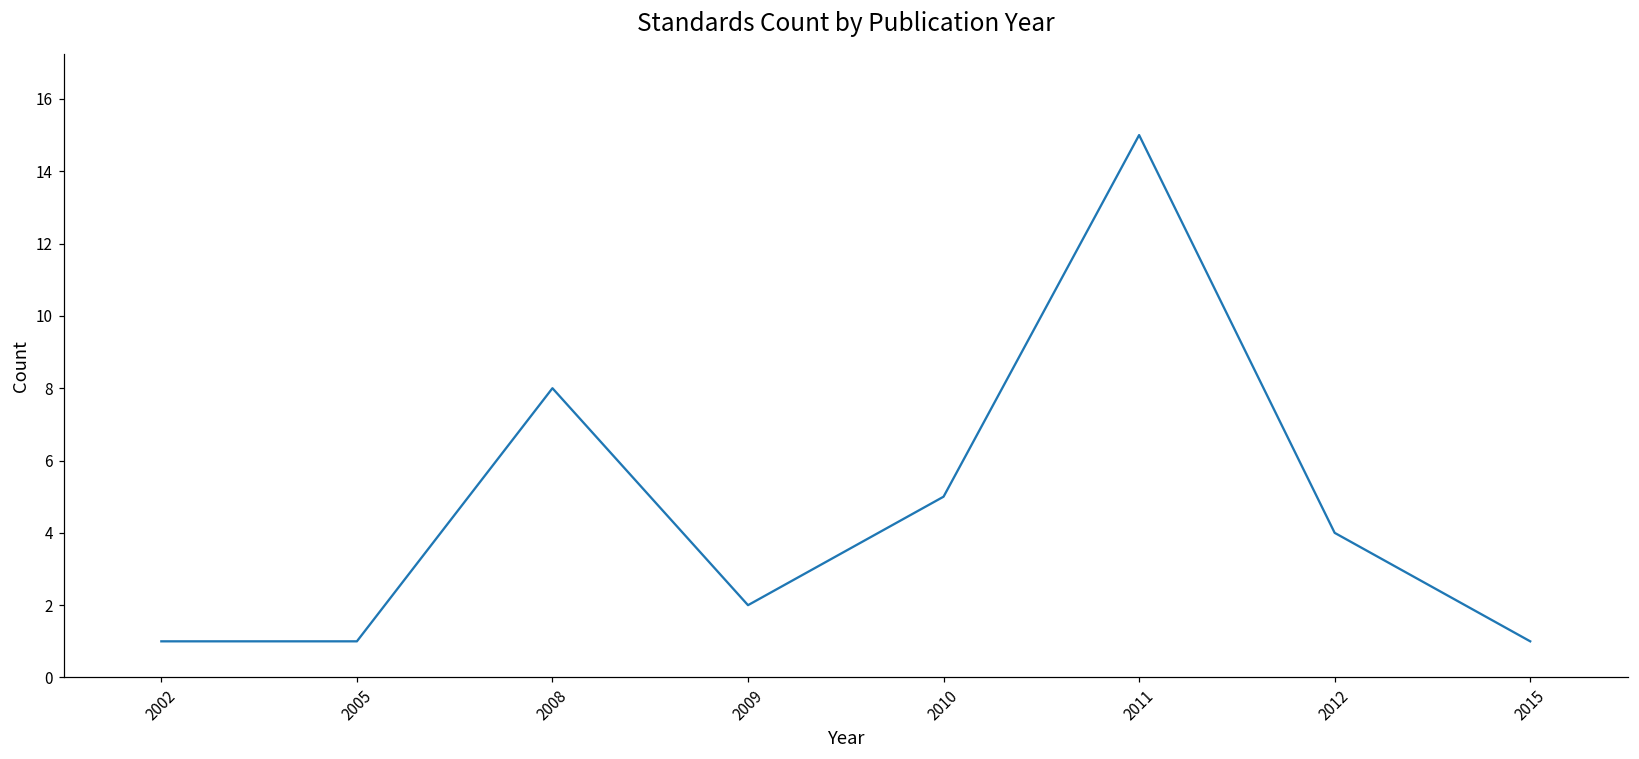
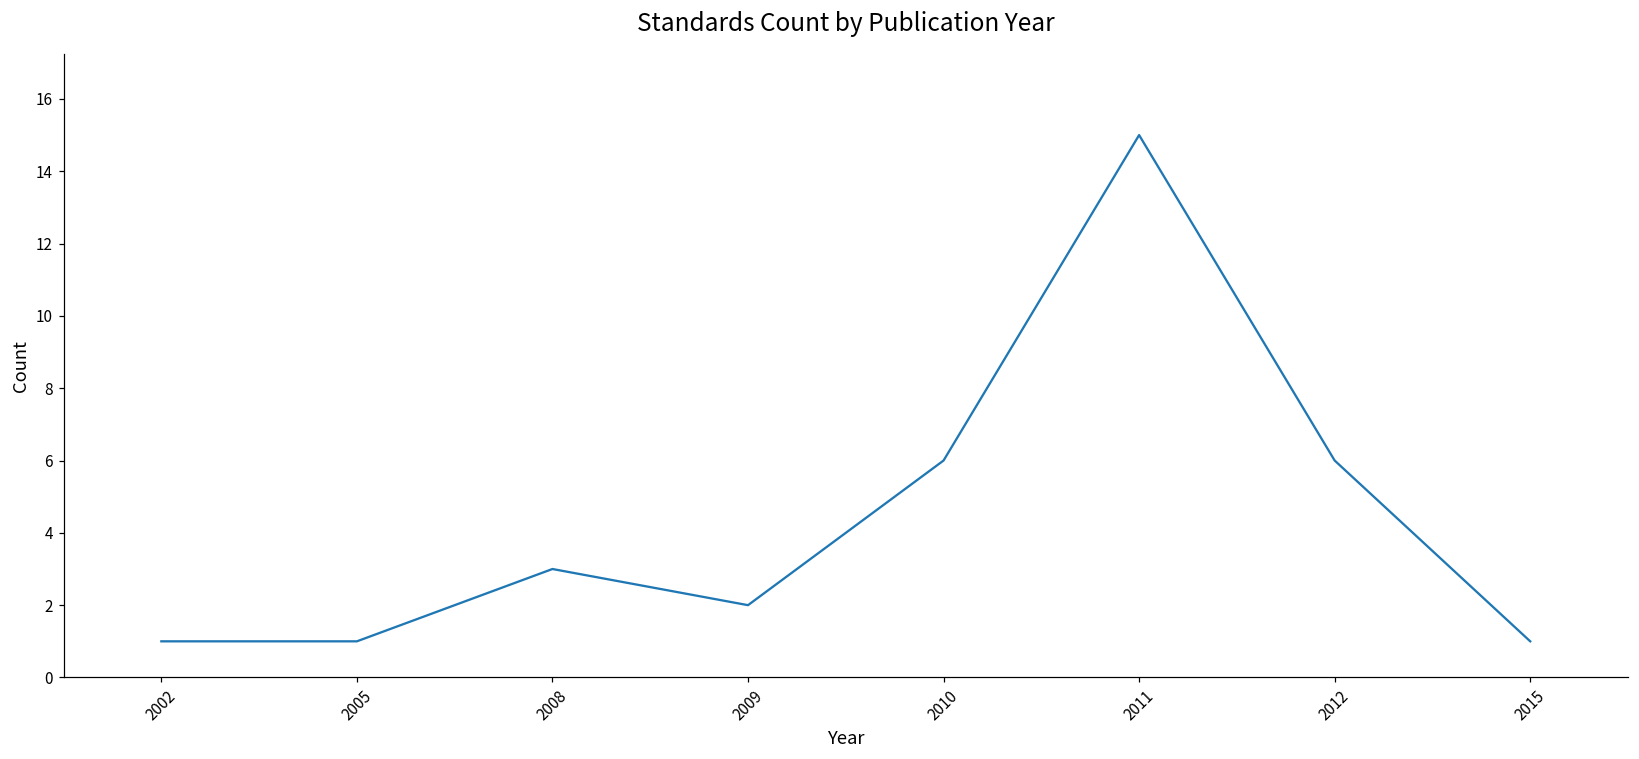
2008: 8 -> 3
2010: 5 -> 6
2012: 4 -> 6
